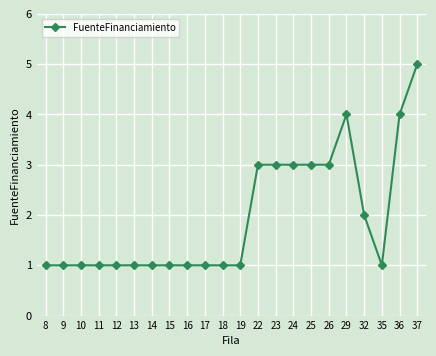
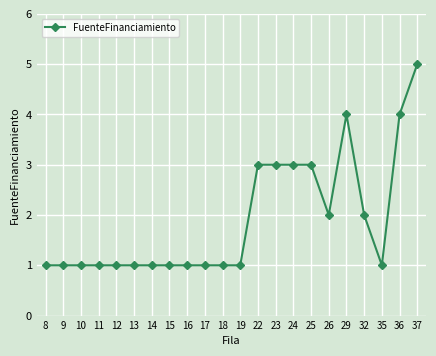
26: 3 -> 2
